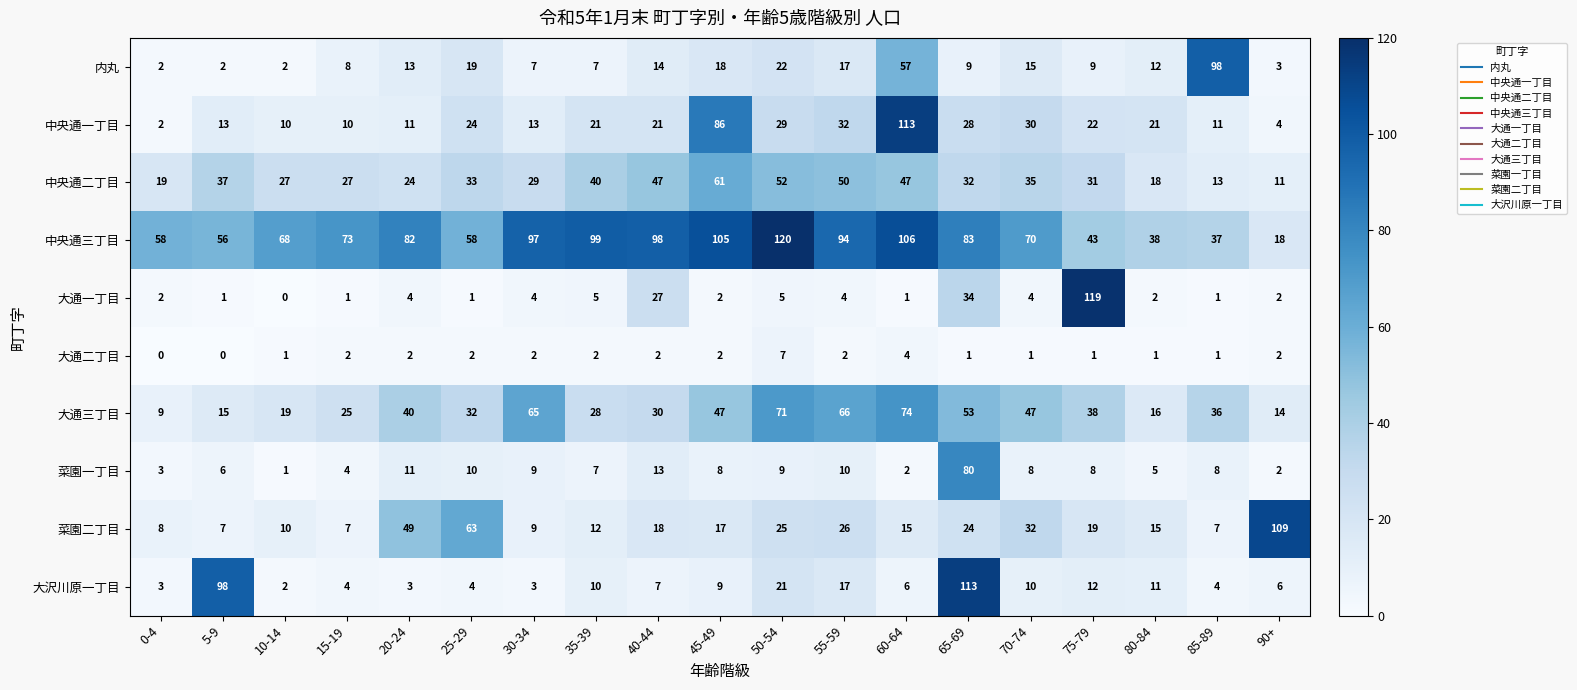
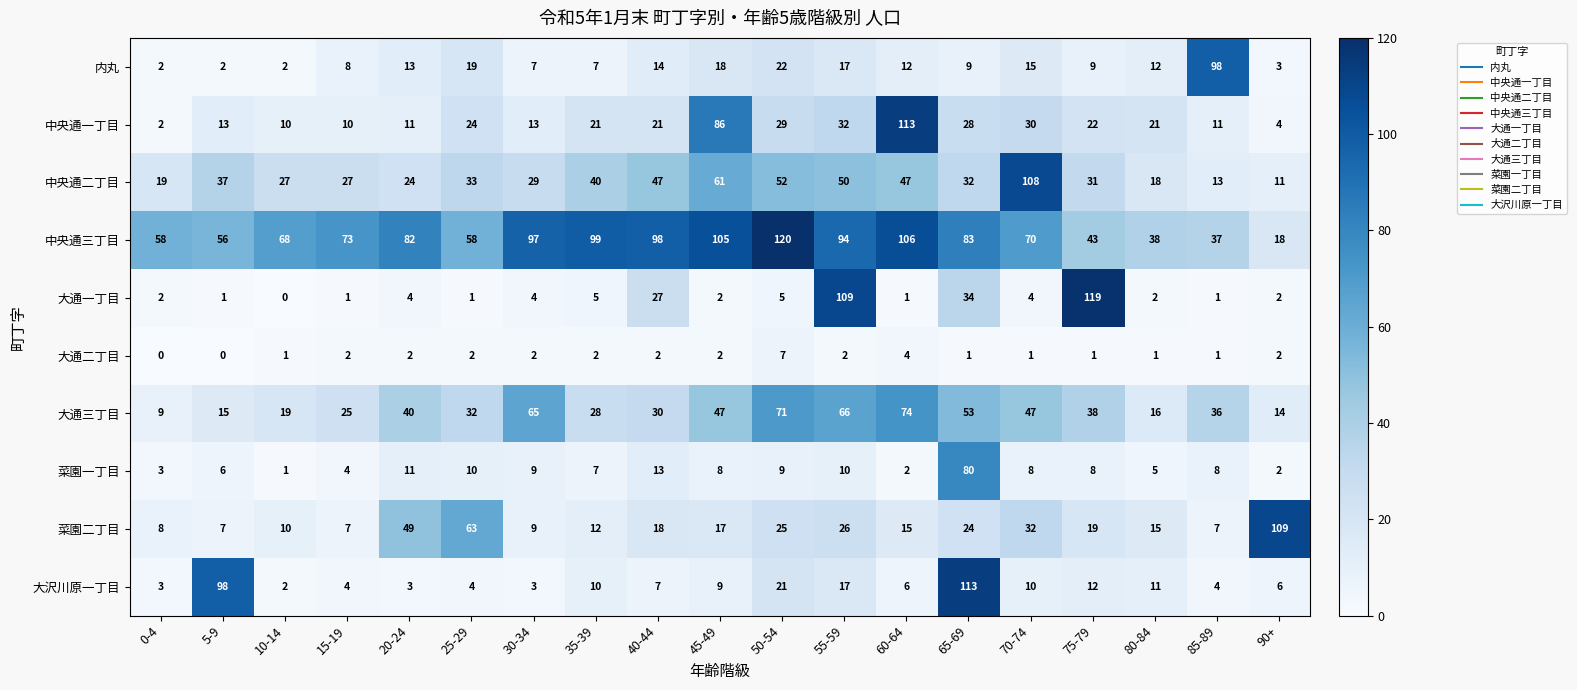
内丸, 60-64: 57 -> 12
中央通二丁目, 70-74: 35 -> 108
大通一丁目, 55-59: 4 -> 109
